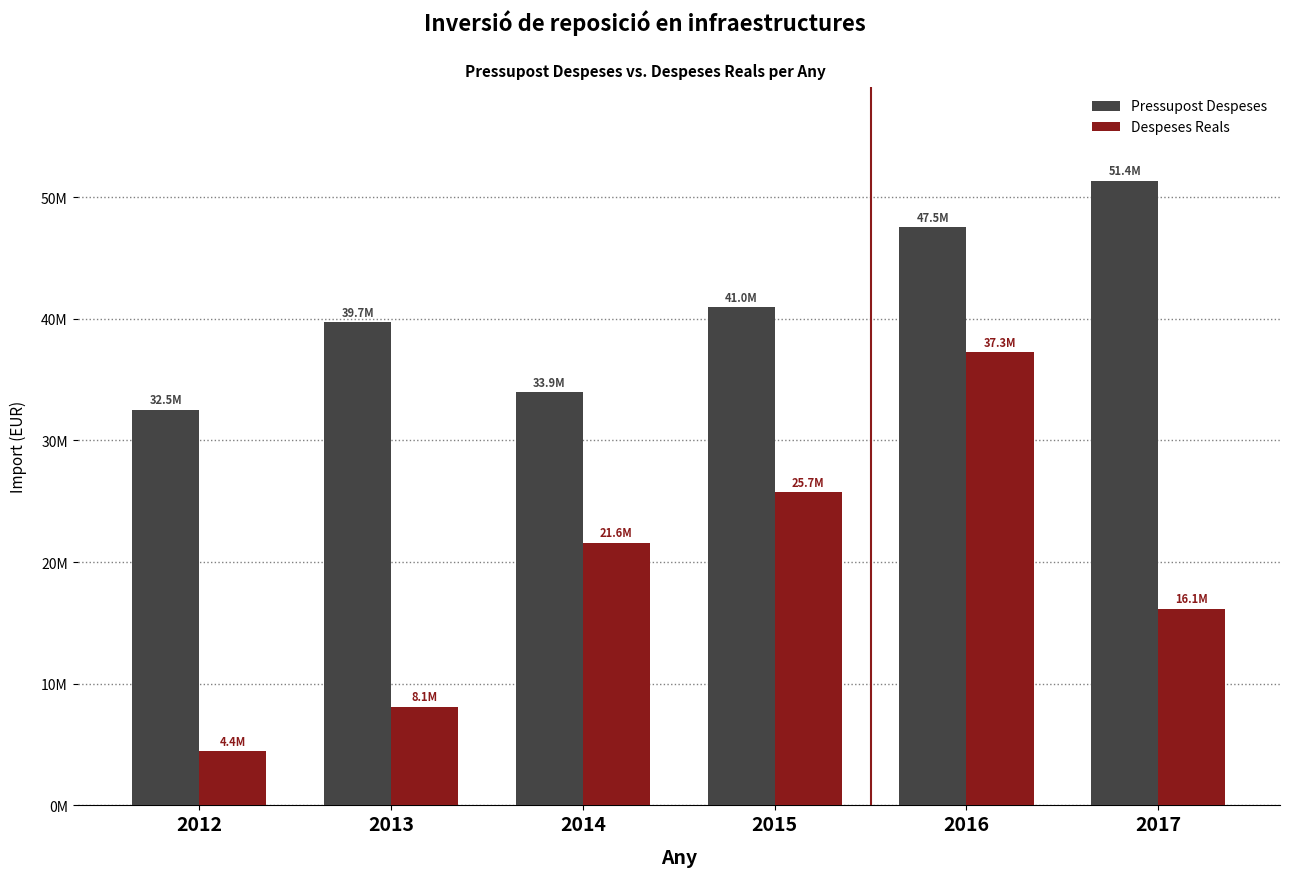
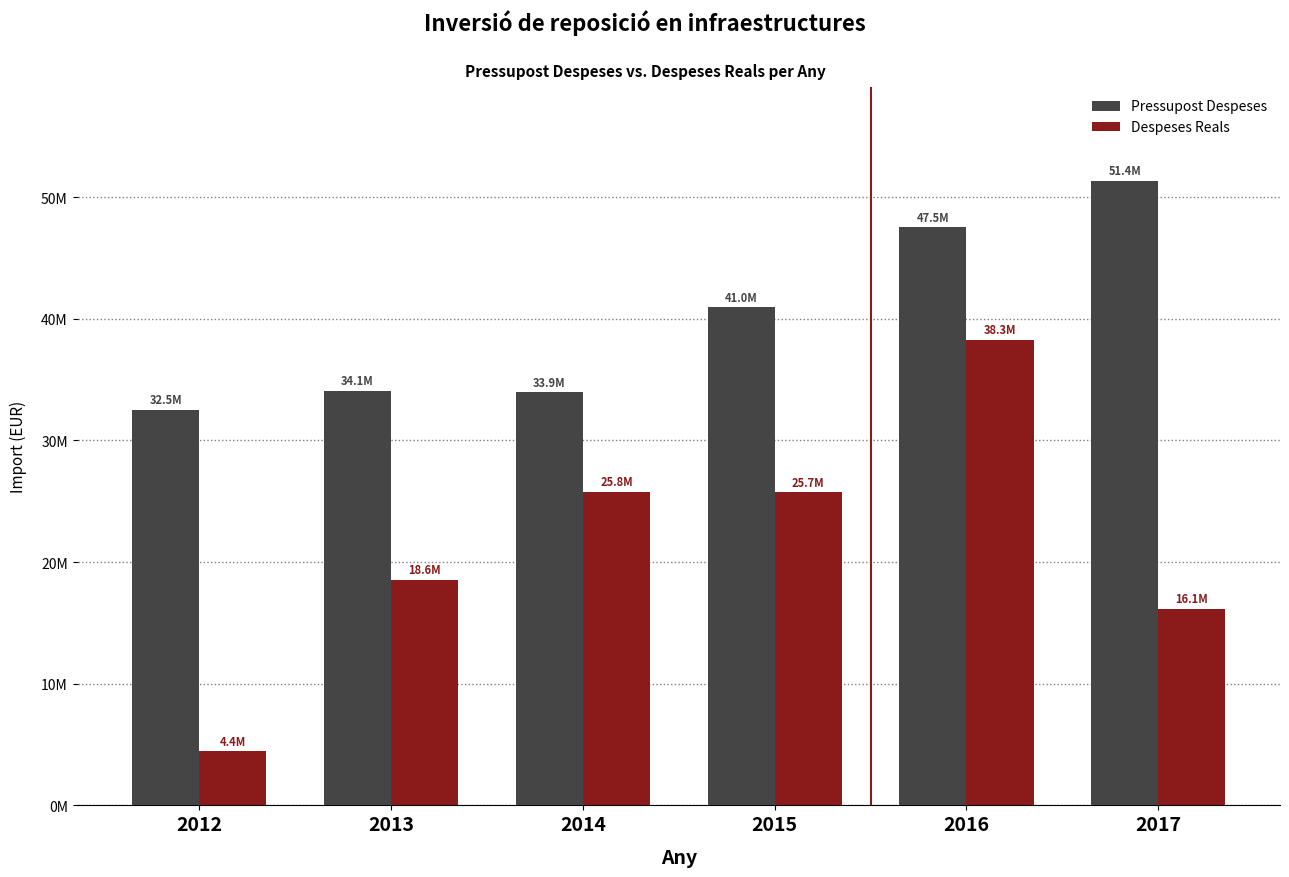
Pressupost Despeses, 2013: 39.7M -> 34.1M
Despeses Reals, 2013: 8.1M -> 18.6M
Despeses Reals, 2014: 21.6M -> 25.8M
Despeses Reals, 2016: 37.3M -> 38.3M
